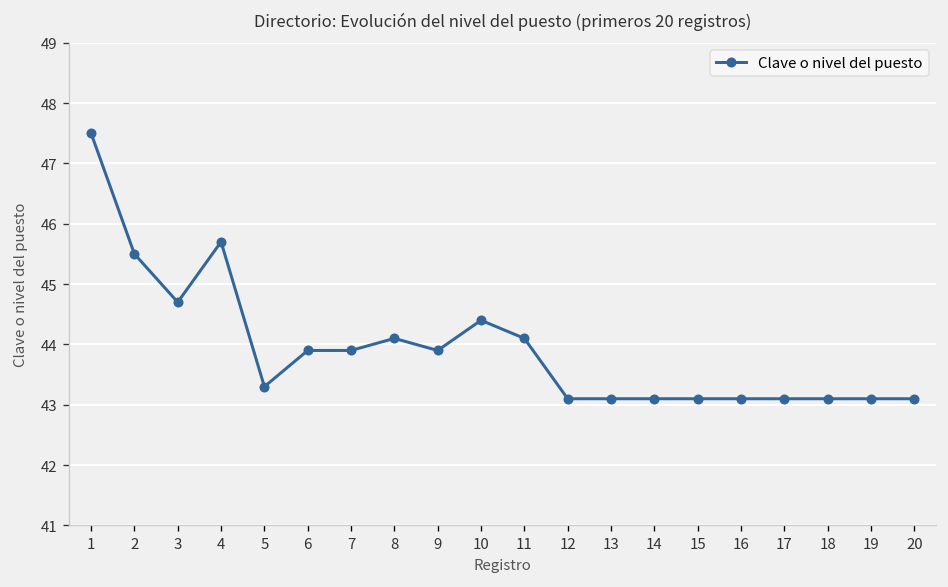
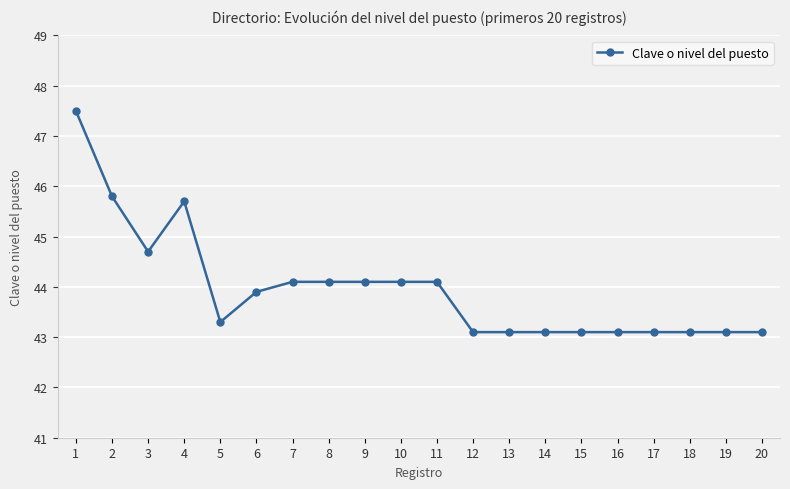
2: 45.5 -> 45.8
7: 43.9 -> 44.1
9: 43.9 -> 44.1
10: 44.4 -> 44.1
